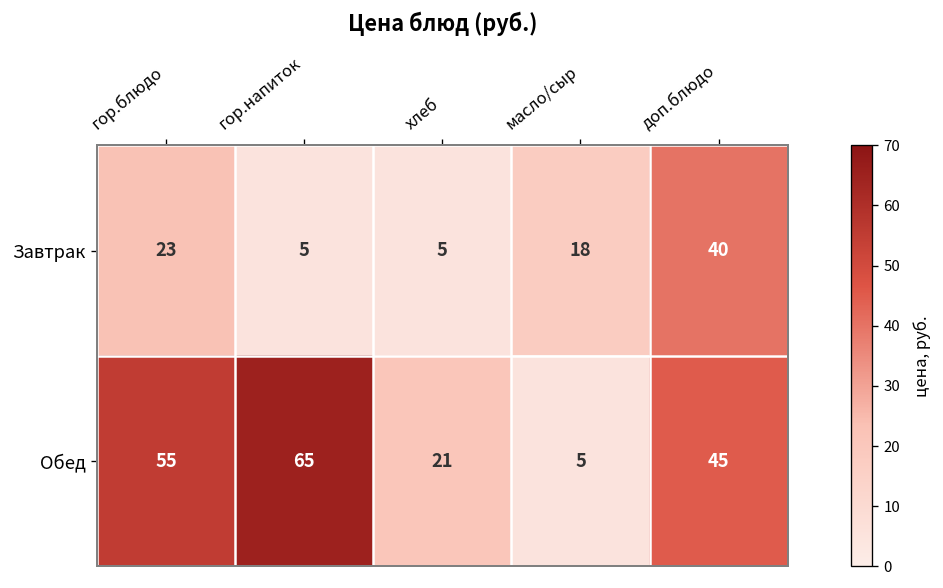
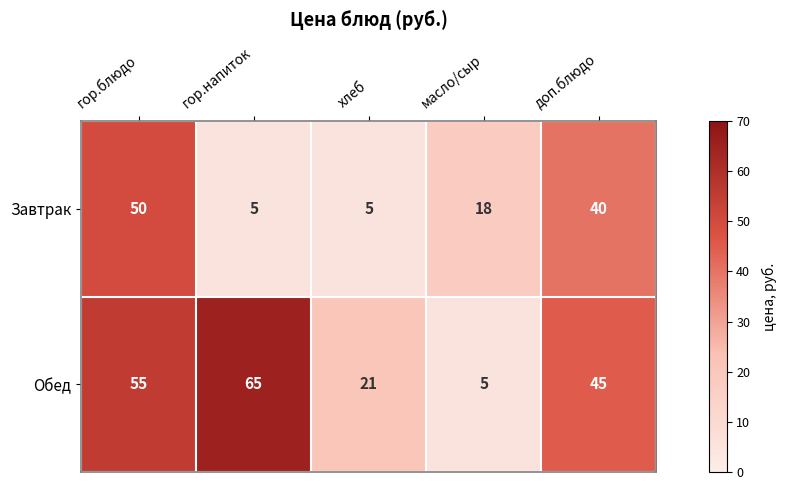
Завтрак, гор.блюдо: 23 -> 50
